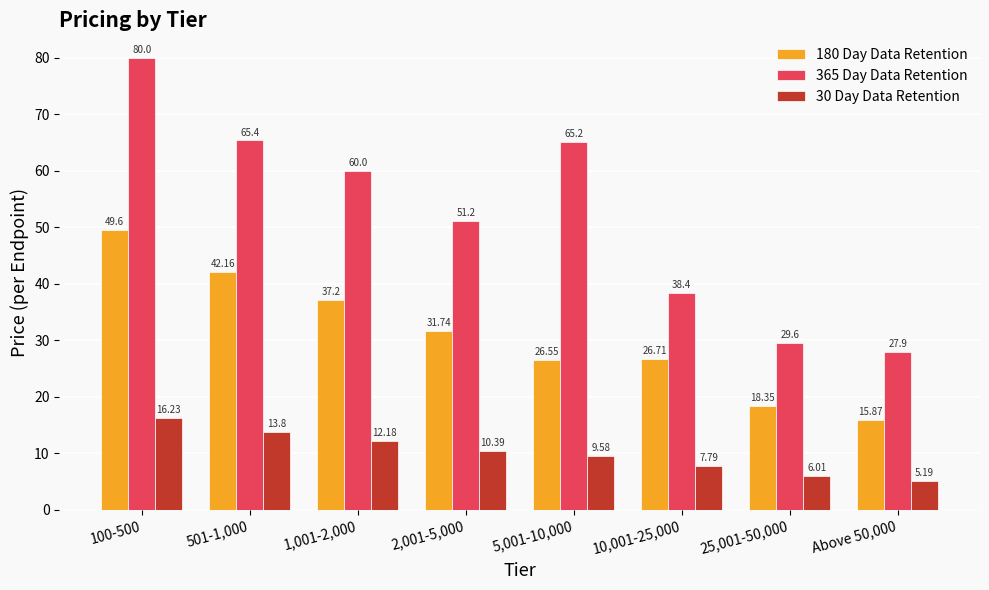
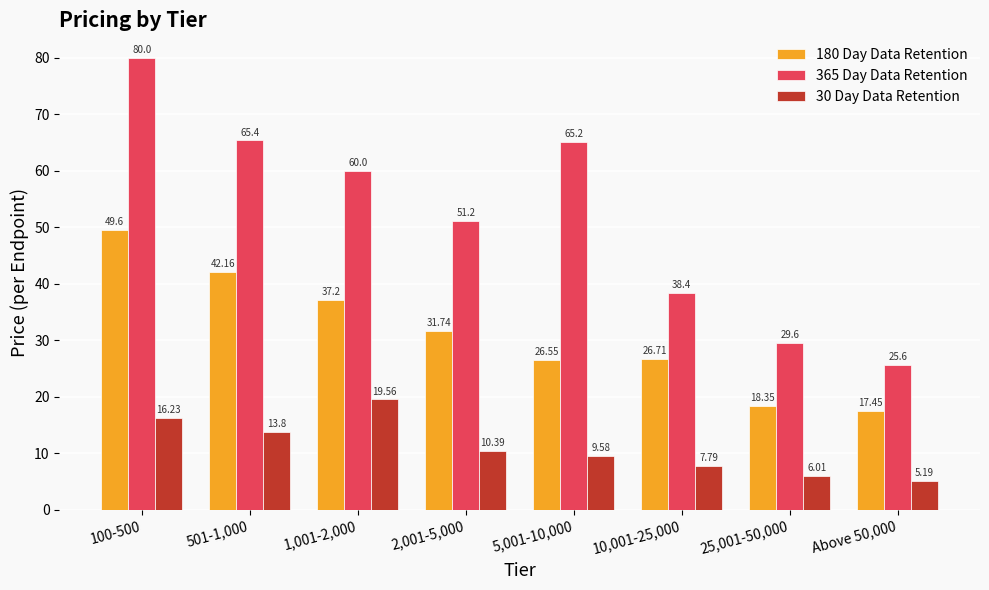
30 Day Data Retention, 1,001-2,000: 12.18 -> 19.56
180 Day Data Retention, Above 50,000: 15.87 -> 17.45
365 Day Data Retention, Above 50,000: 27.9 -> 25.6
